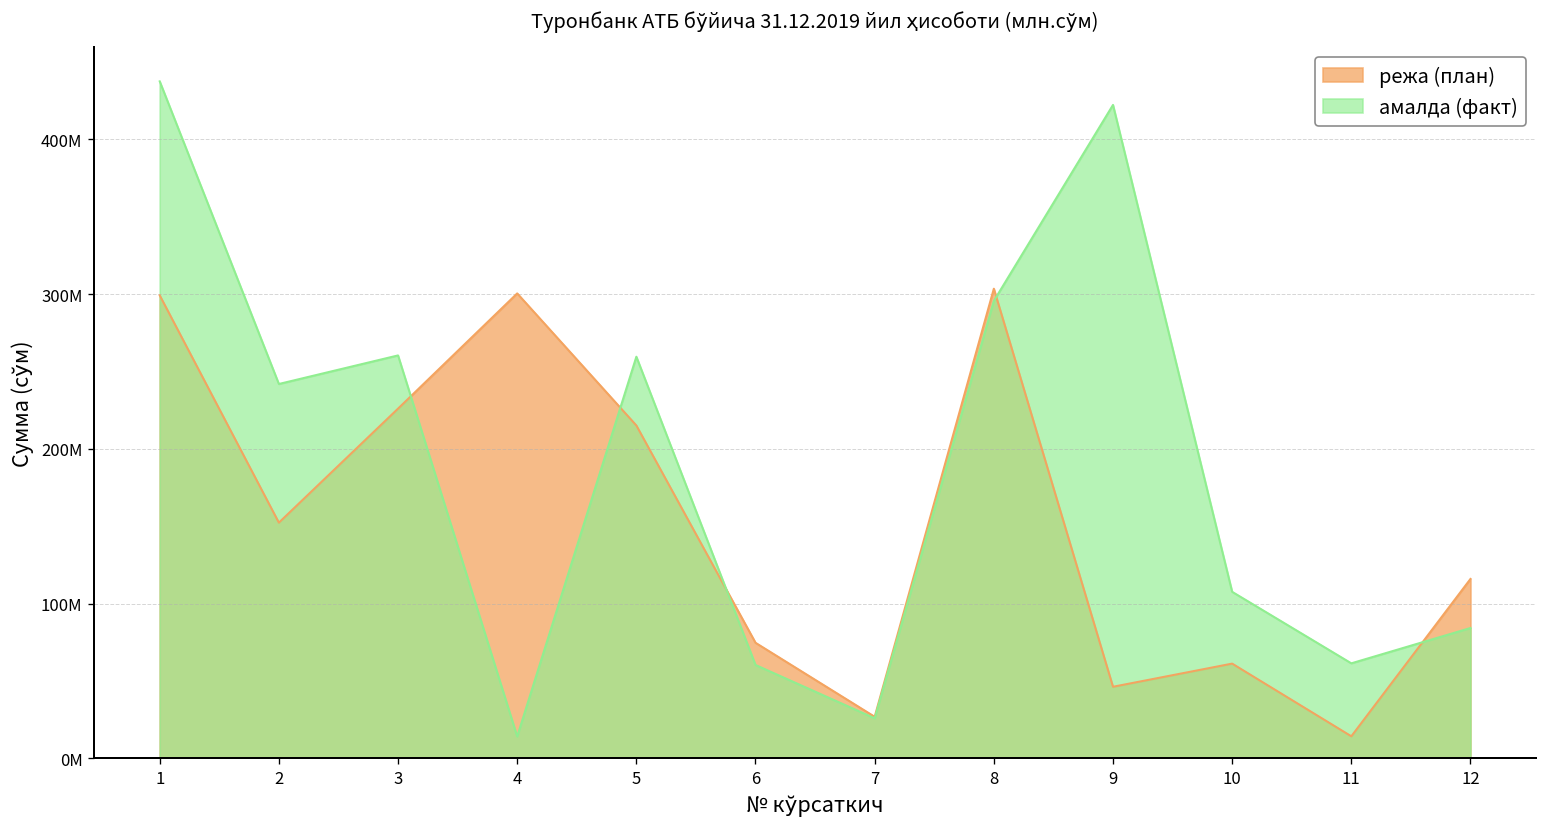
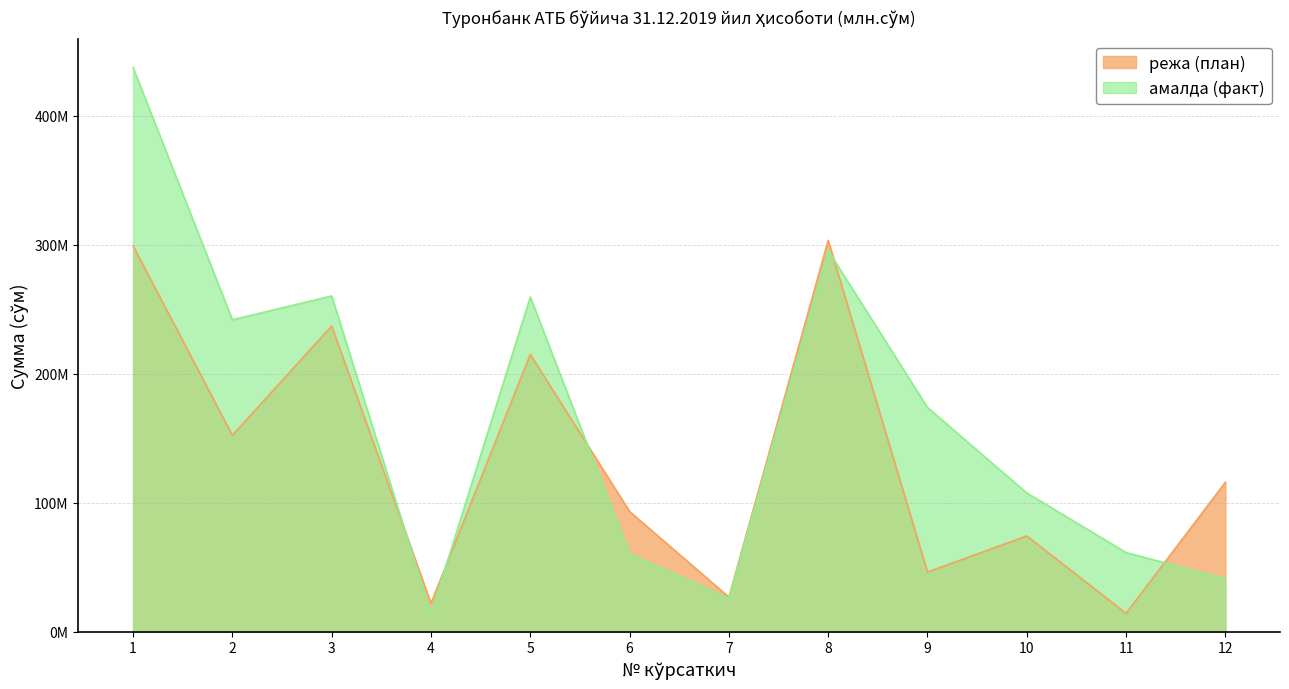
режа (план), 3: 226000000 -> 237000000
режа (план), 4: 300000000 -> 22000000
режа (план), 6: 75000000 -> 93000000
амалда (факт), 9: 422000000 -> 174000000
режа (план), 10: 61000000 -> 74000000
амалда (факт), 12: 84000000 -> 41000000
